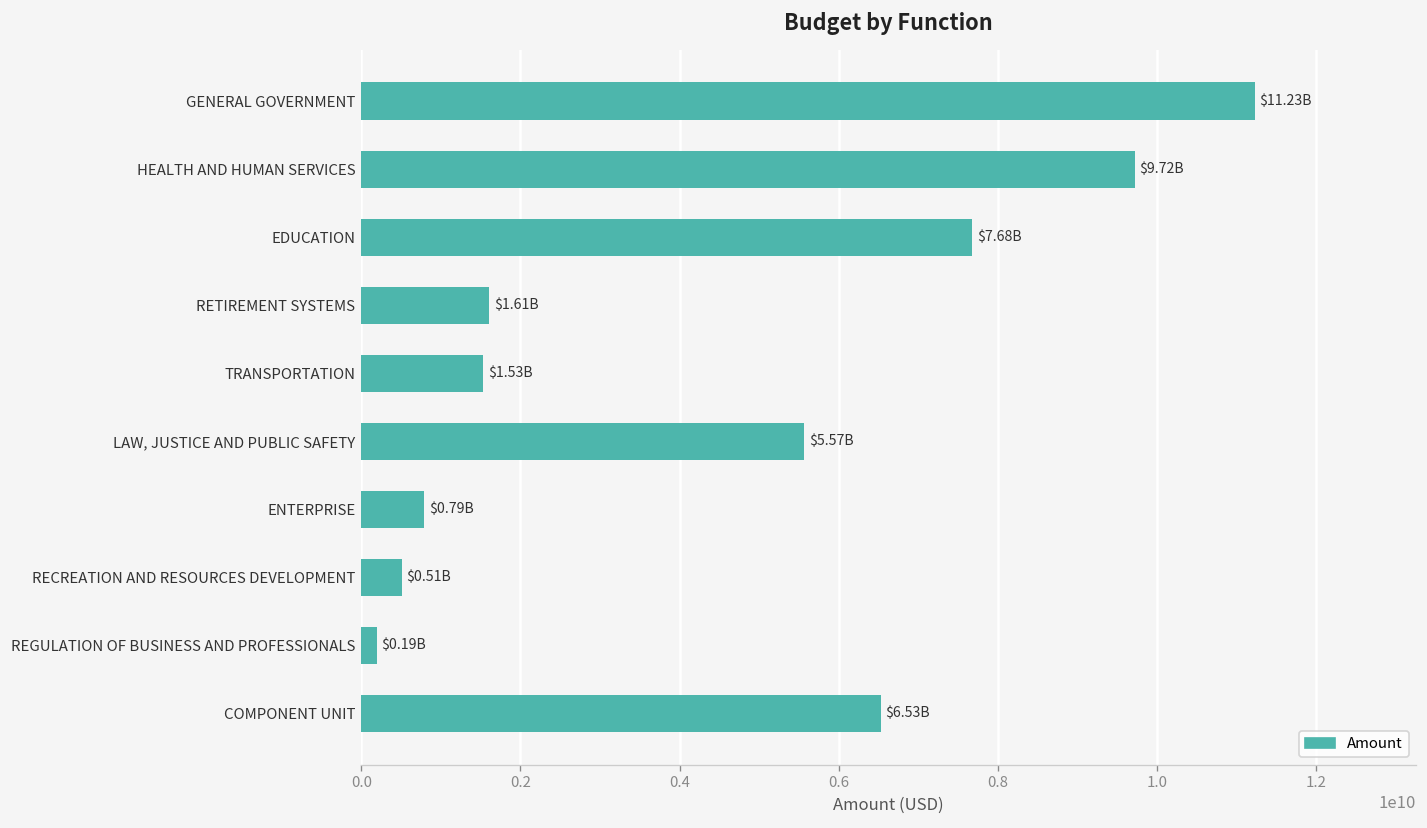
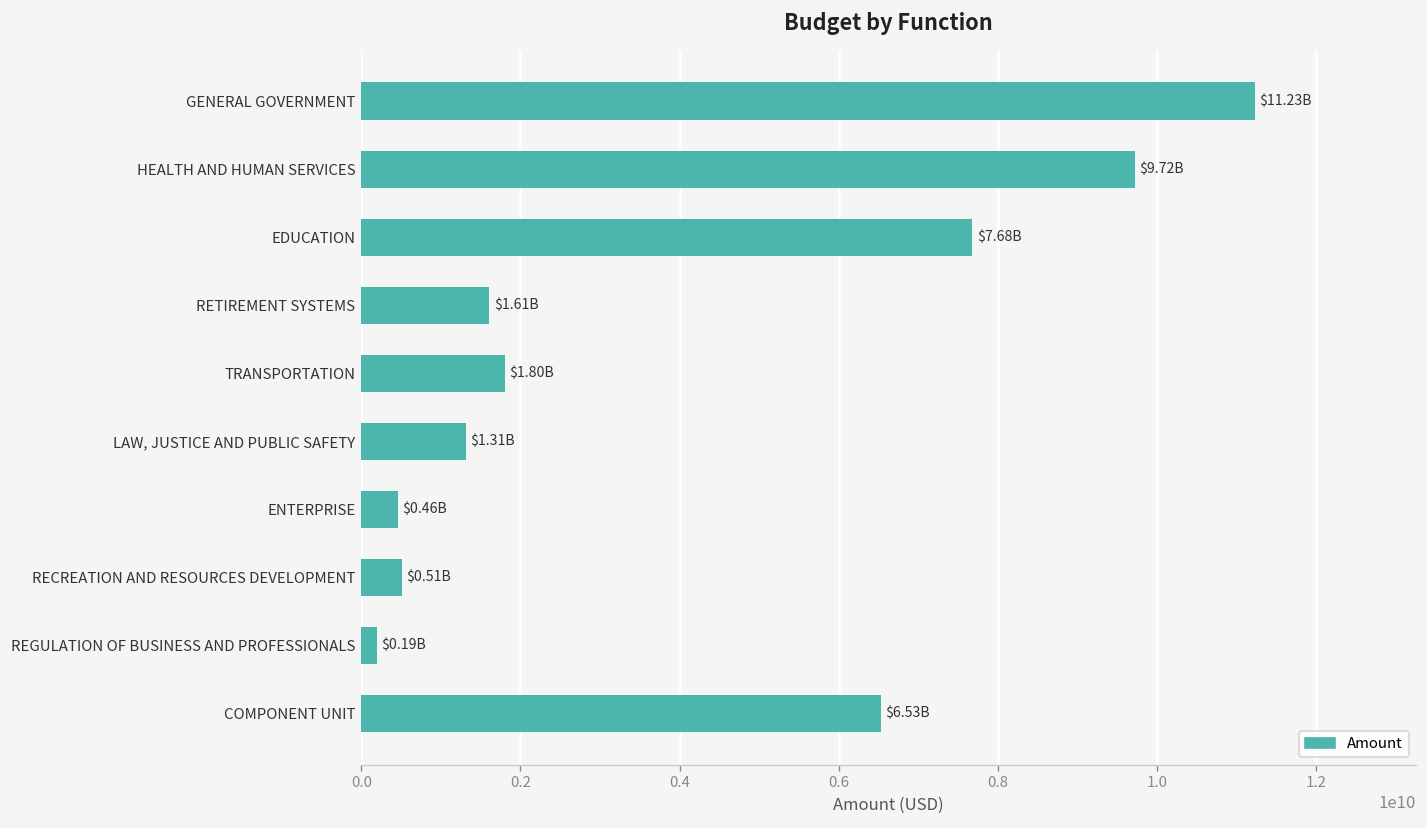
TRANSPORTATION: $1.53B -> $1.80B
LAW, JUSTICE AND PUBLIC SAFETY: $5.57B -> $1.31B
ENTERPRISE: $0.79B -> $0.46B
